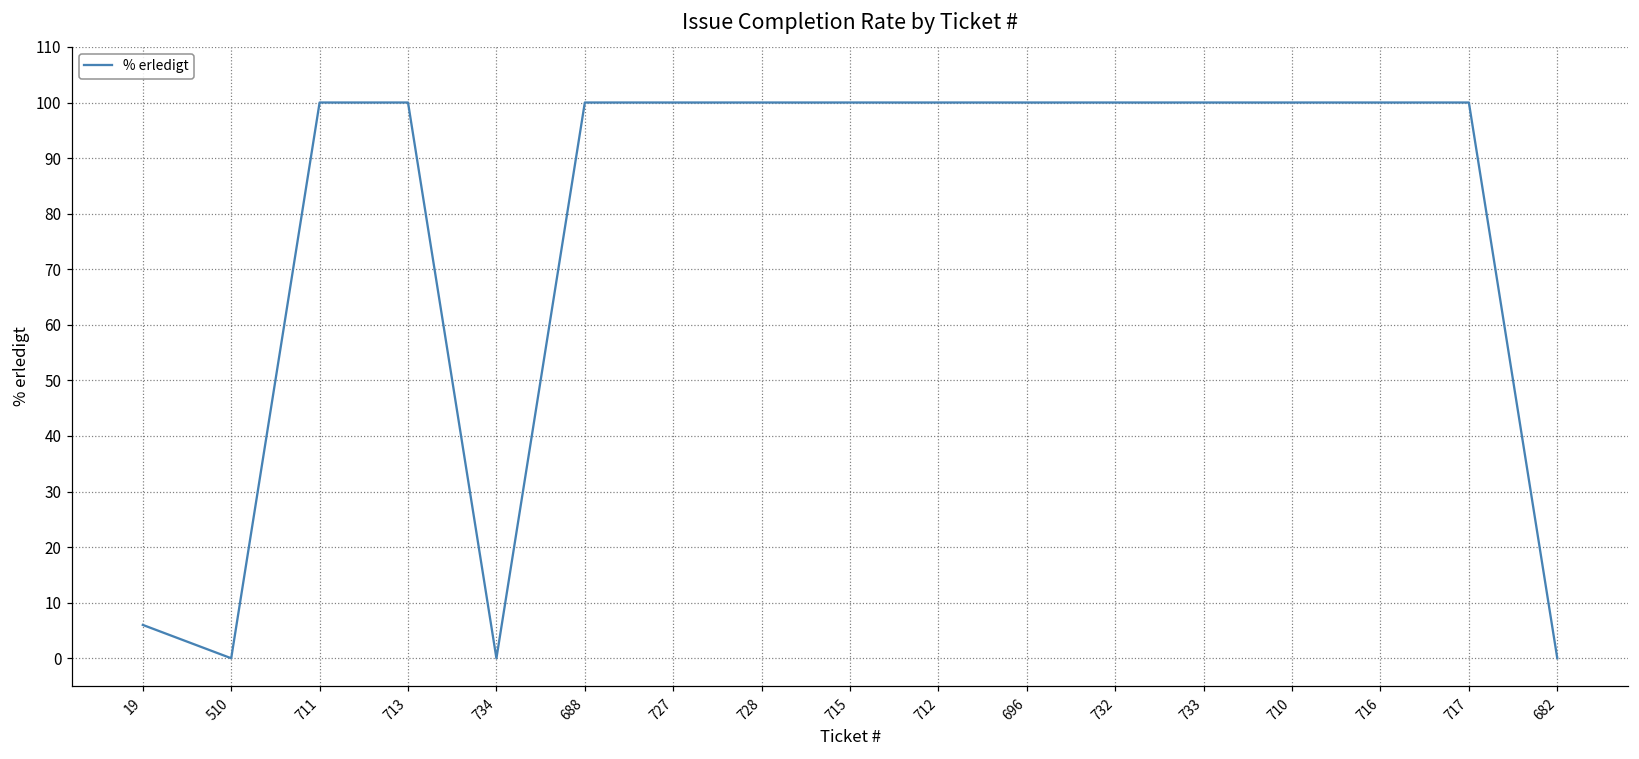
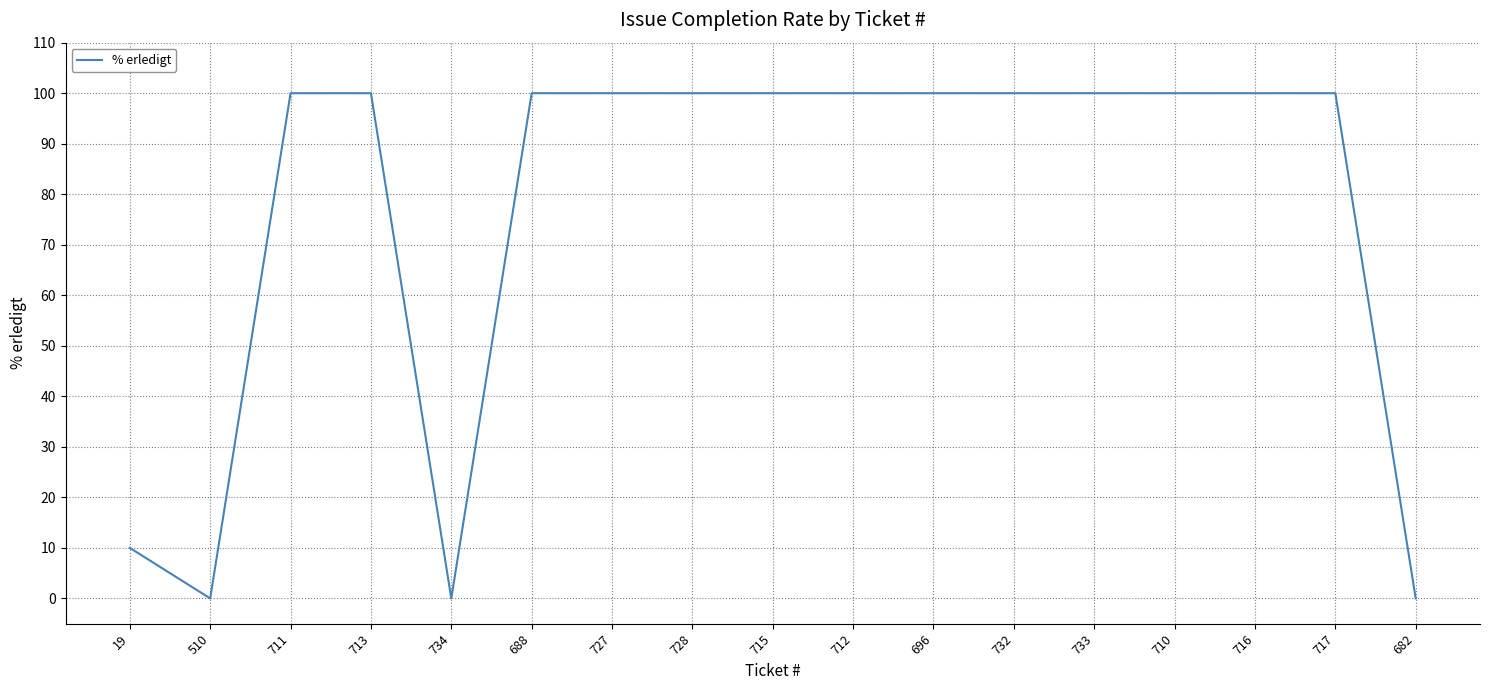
19: 6 -> 10
